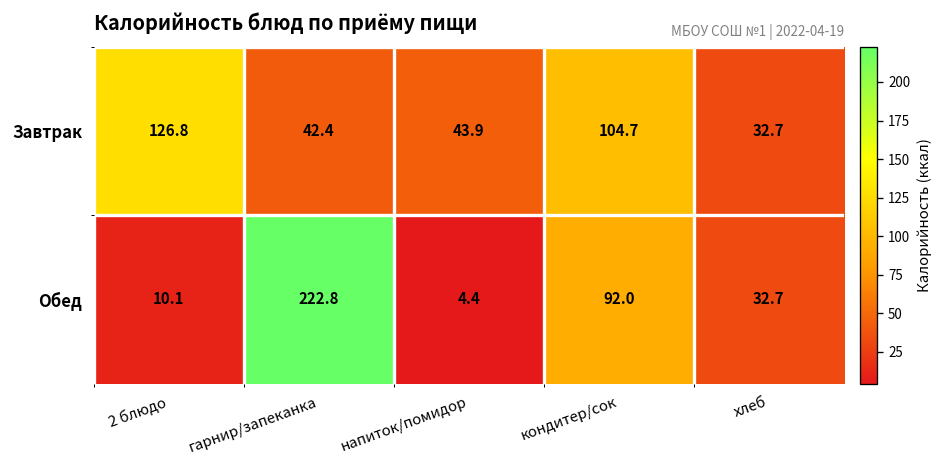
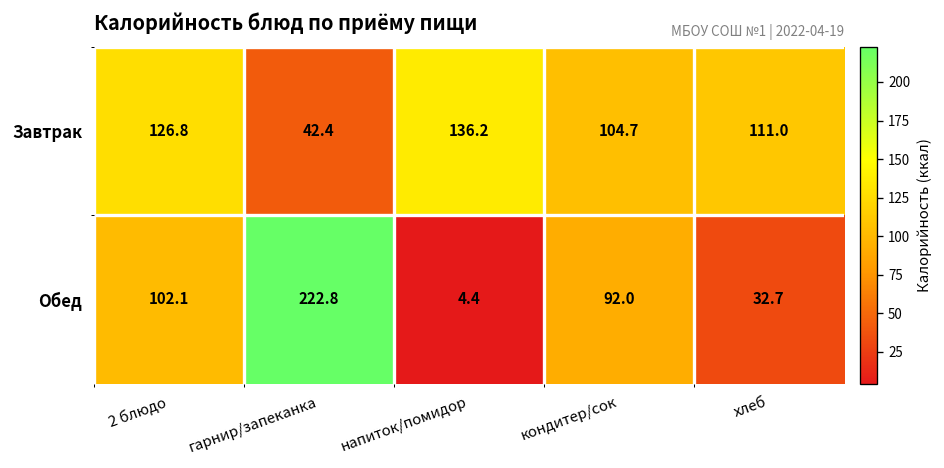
Завтрак, напиток/помидор: 43.9 -> 136.2
Завтрак, хлеб: 32.7 -> 111.0
Обед, 2 блюдо: 10.1 -> 102.1
